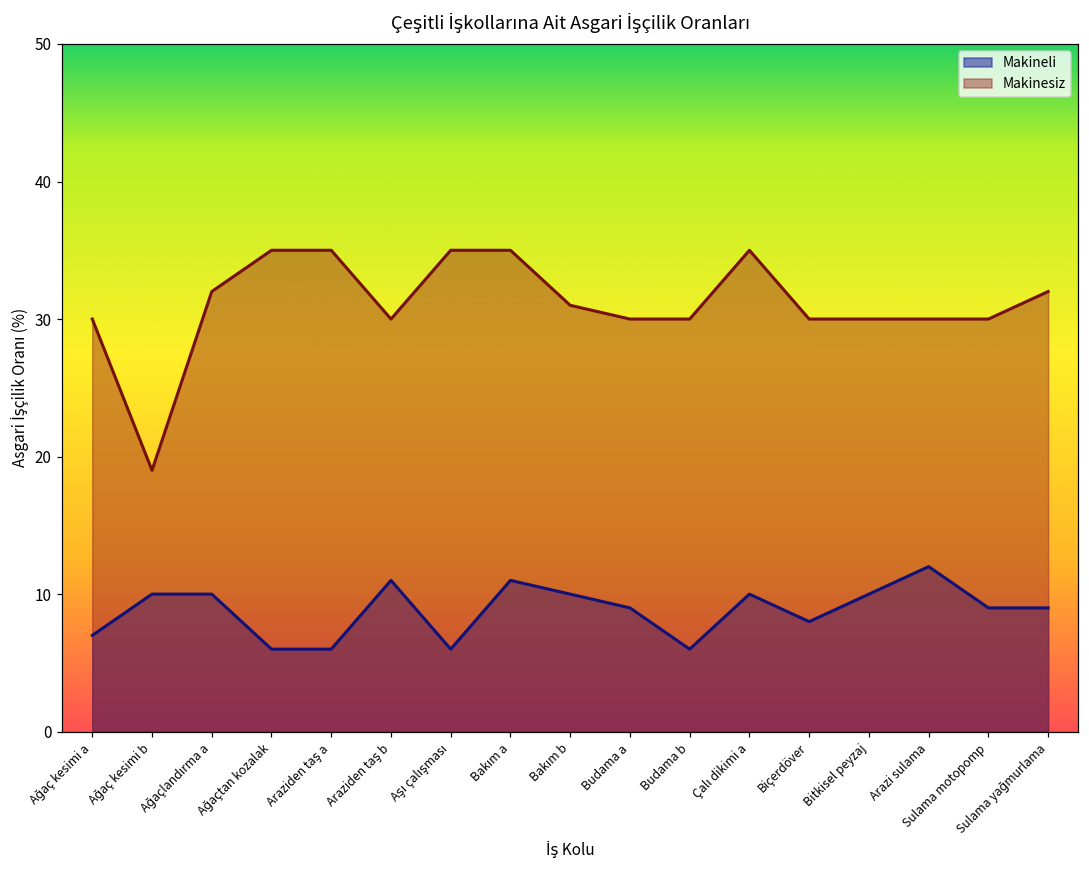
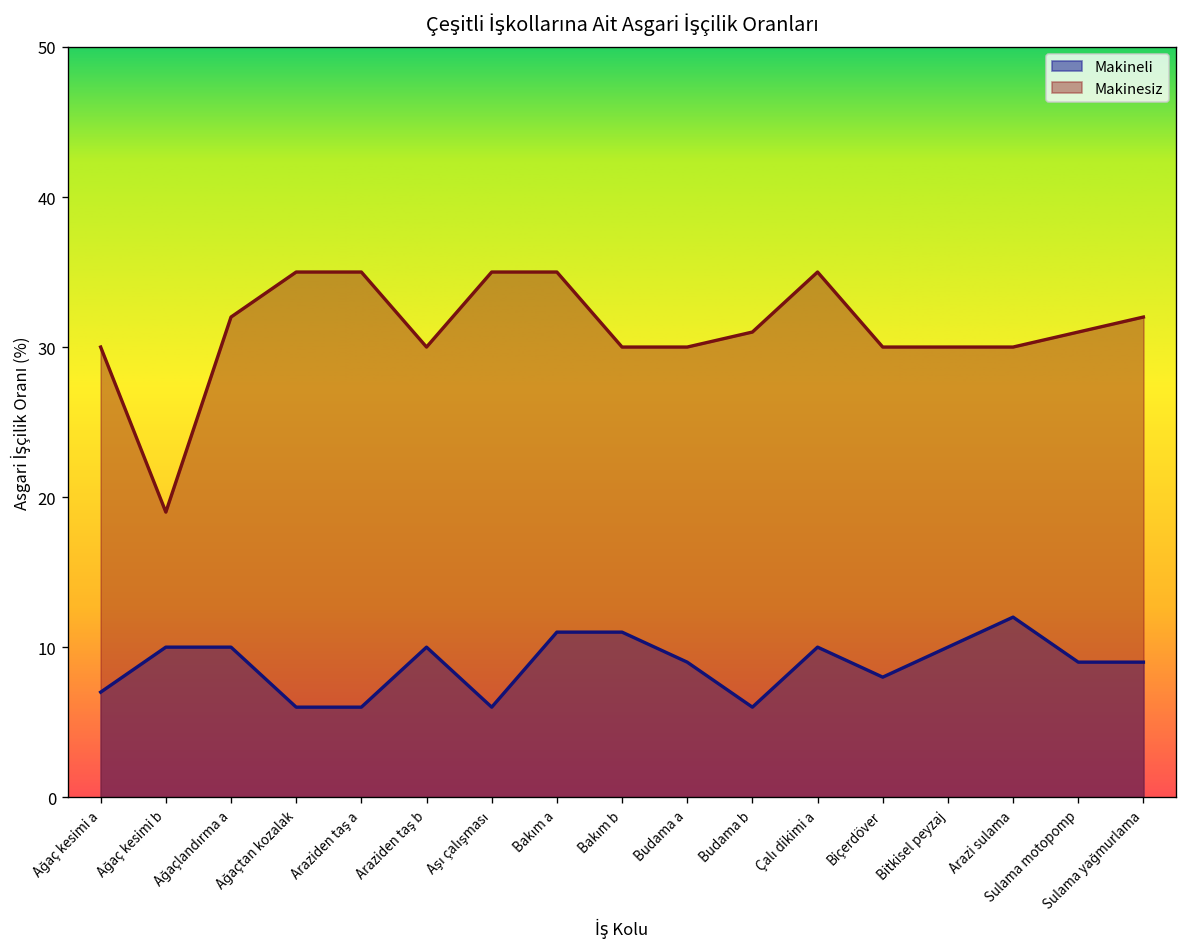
Makineli, Araziden taş b: 11 -> 10
Makineli, Bakım b: 10 -> 11
Makinesiz, Bakım b: 31 -> 30
Makinesiz, Budama b: 30 -> 31
Makinesiz, Sulama motopomp: 30 -> 31
